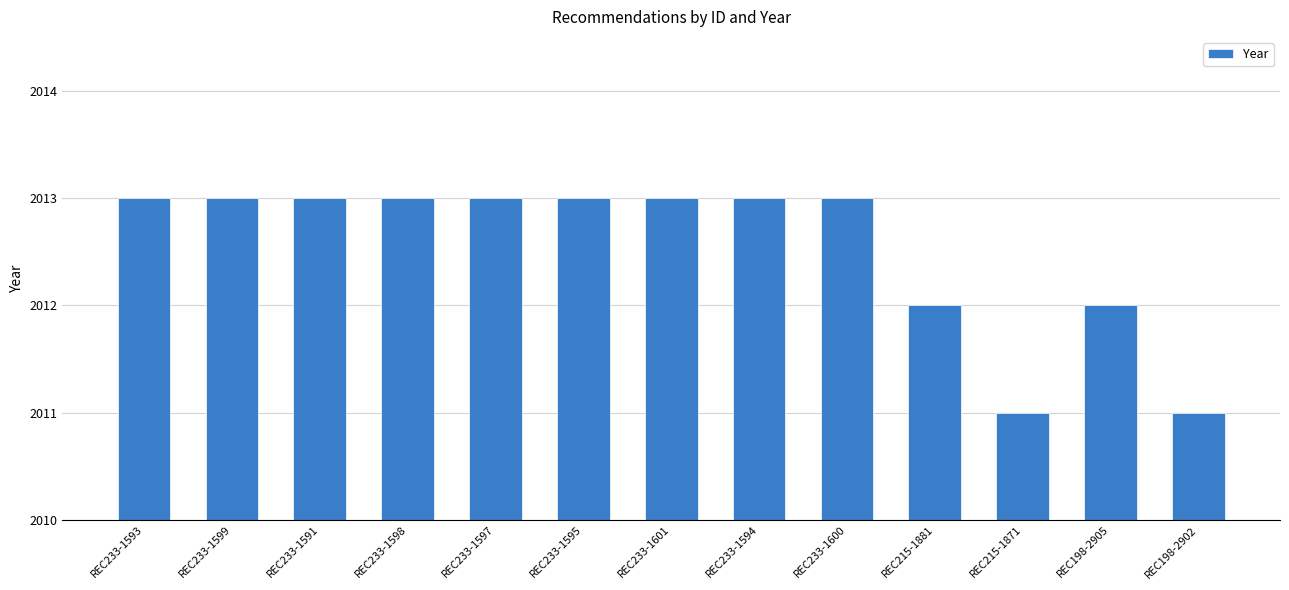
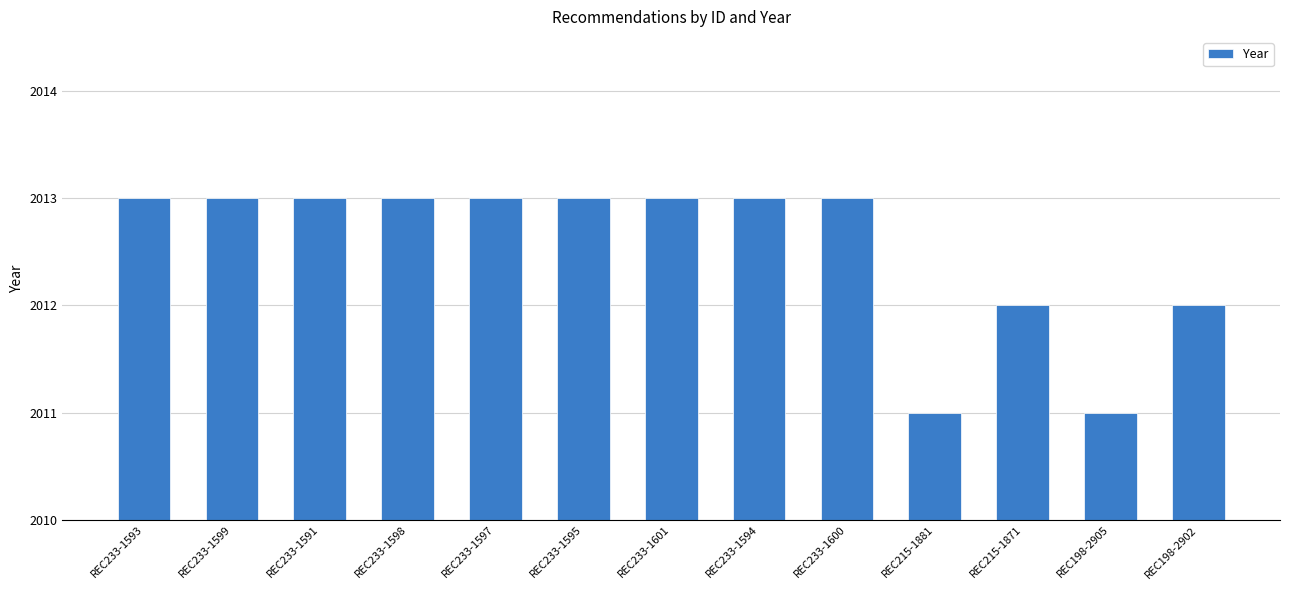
REC215-1881: 2012 -> 2011
REC215-1871: 2011 -> 2012
REC198-2905: 2012 -> 2011
REC198-2902: 2011 -> 2012
